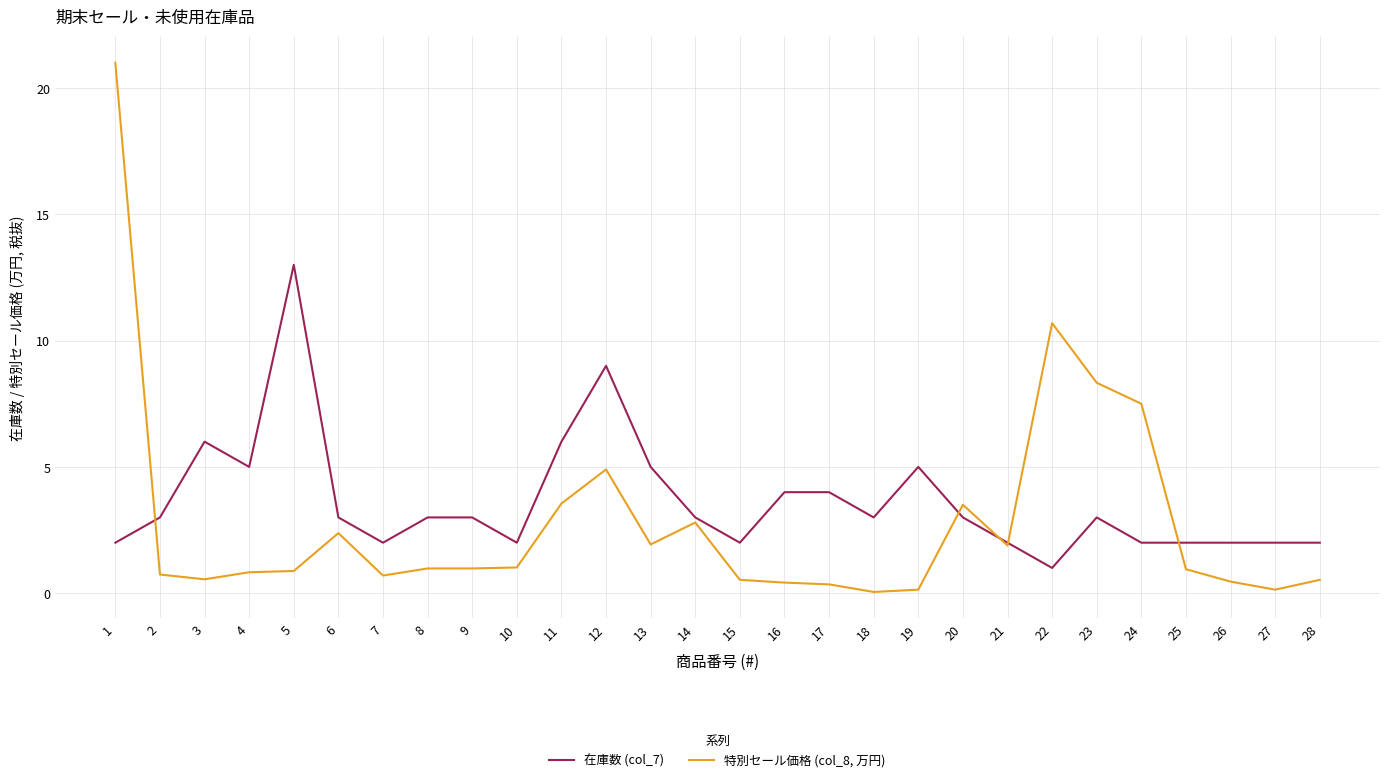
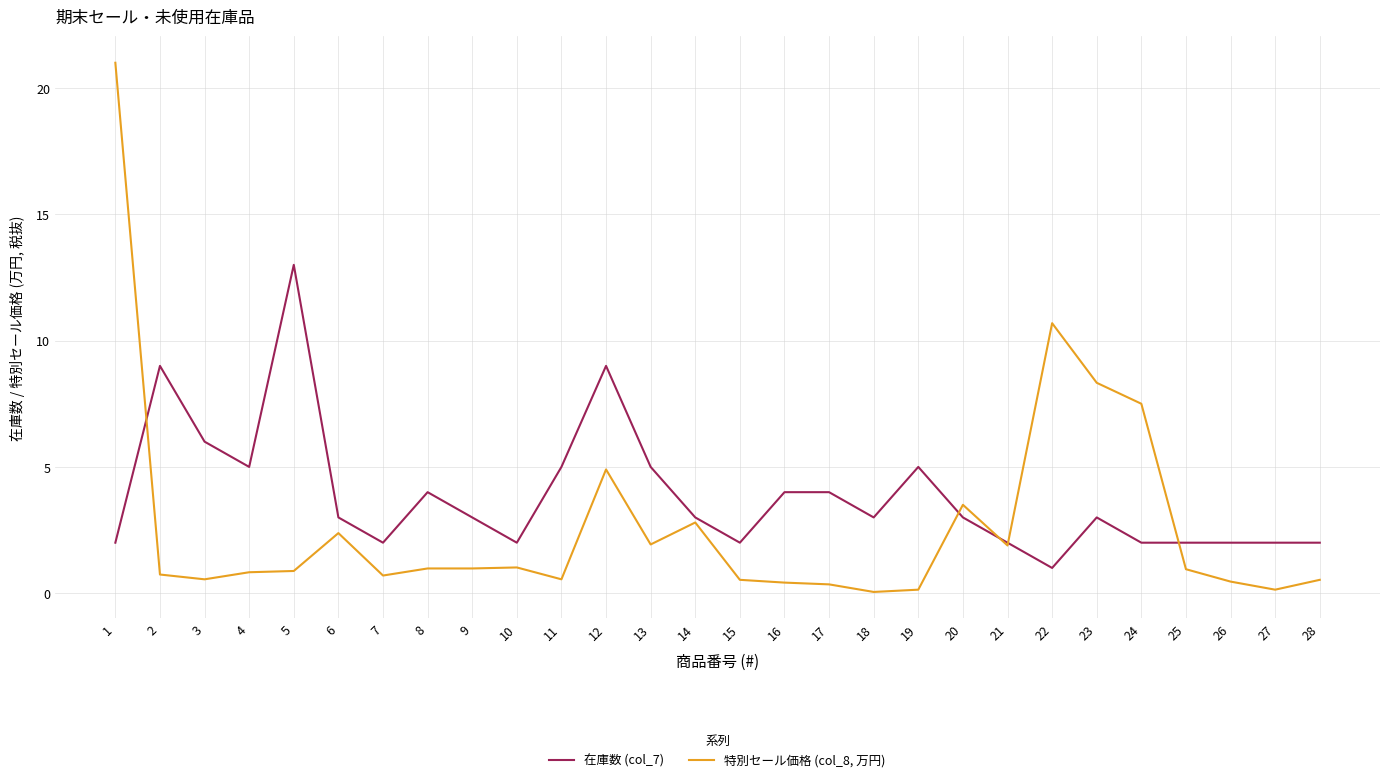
在庫数 (col_7), 2: 3 -> 9
在庫数 (col_7), 8: 3 -> 4
在庫数 (col_7), 11: 6 -> 5
特別セール価格 (col_8, 万円), 11: 3.6 -> 0.6
